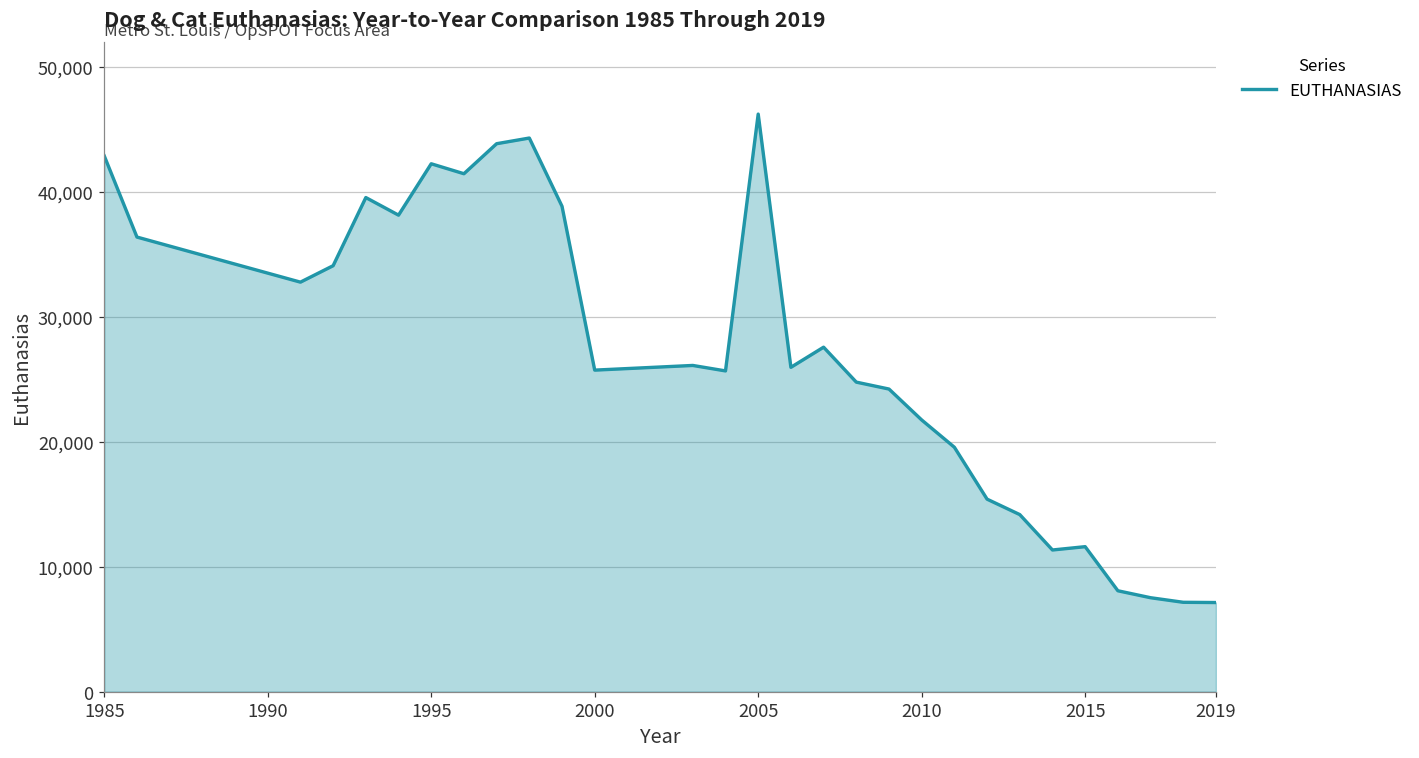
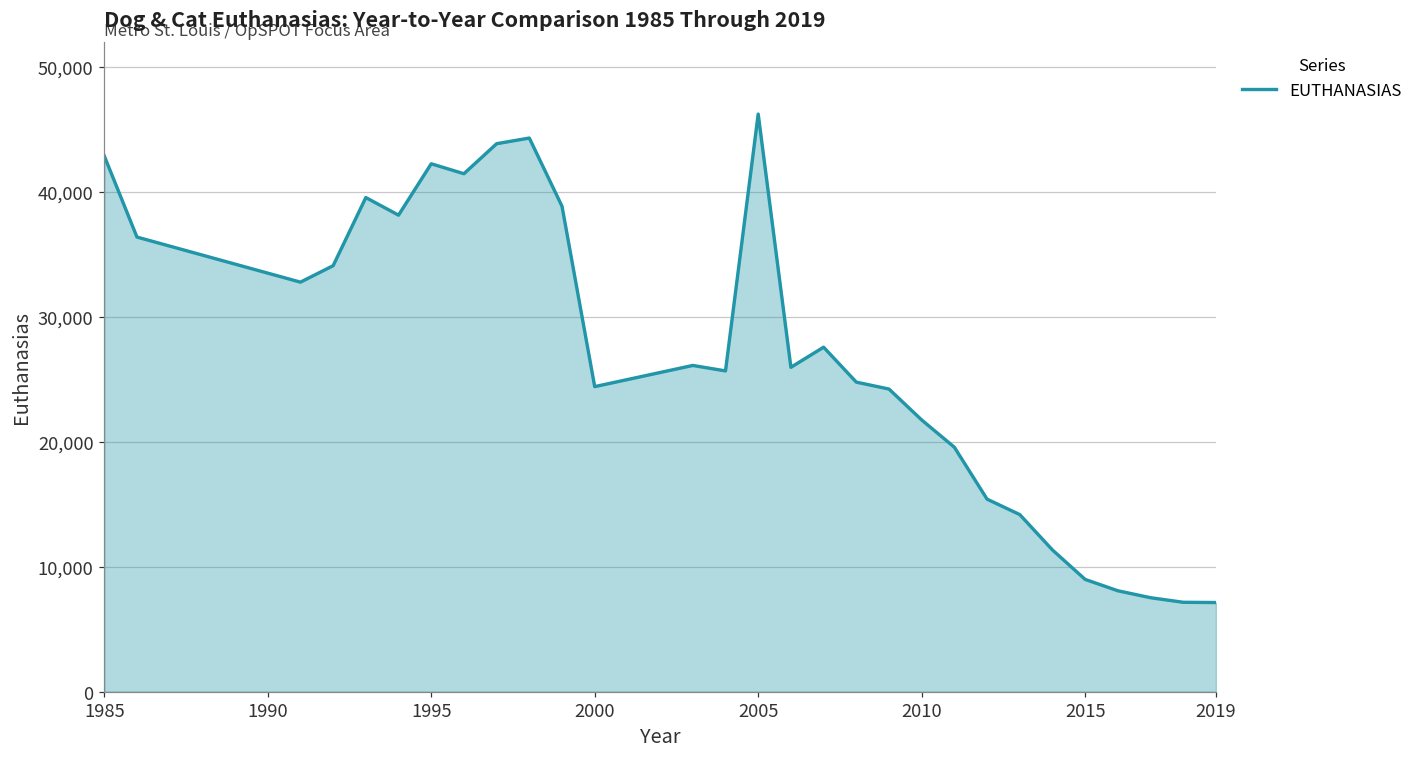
2000: 25,700 -> 24,400
2015: 11,600 -> 9,000
